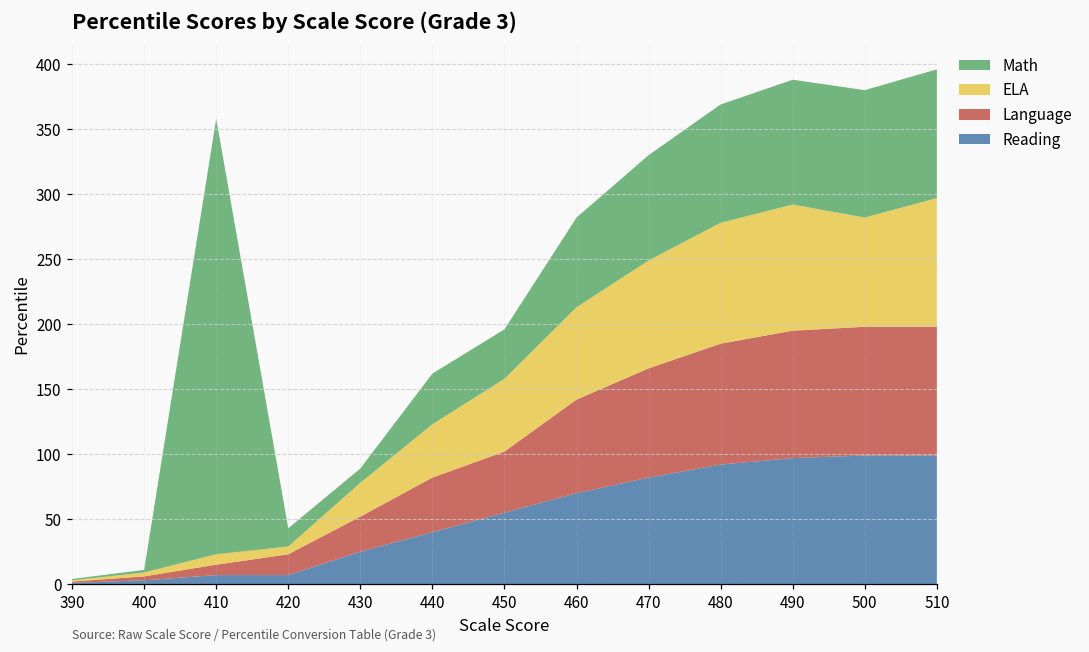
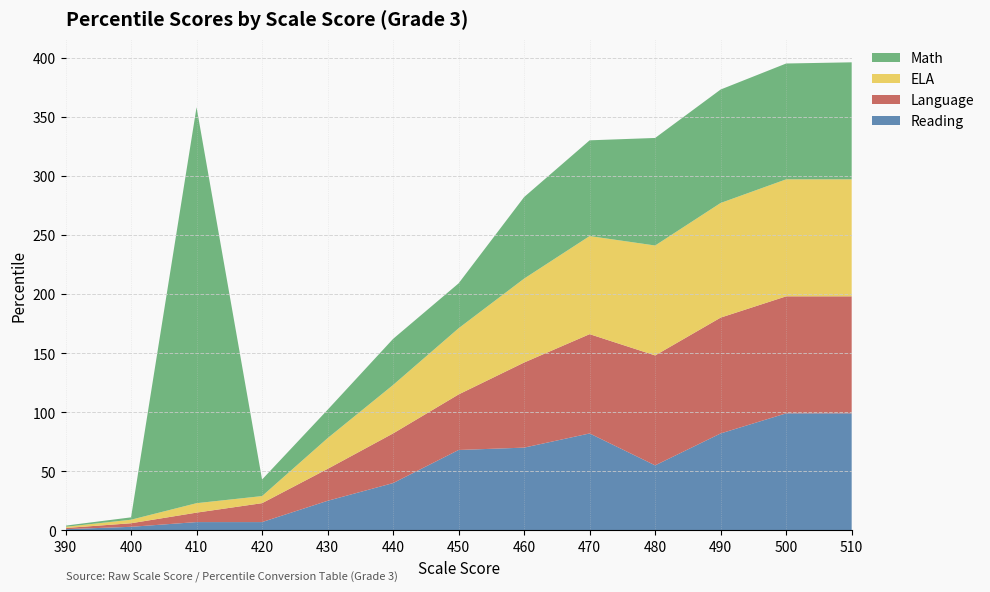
Math, 430: 11 -> 24
Reading, 450: 55 -> 68
Reading, 480: 92 -> 55
Reading, 490: 97 -> 82
ELA, 500: 84 -> 99
